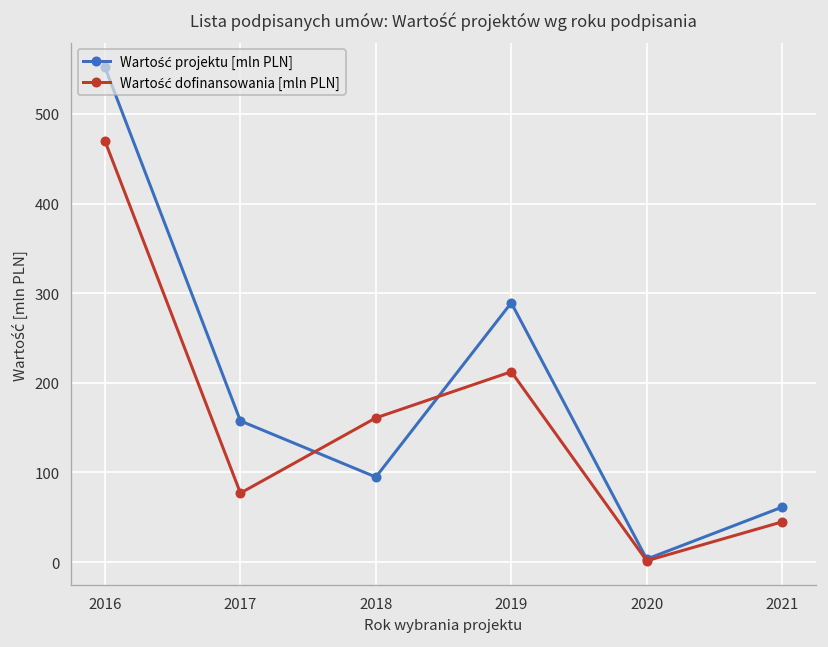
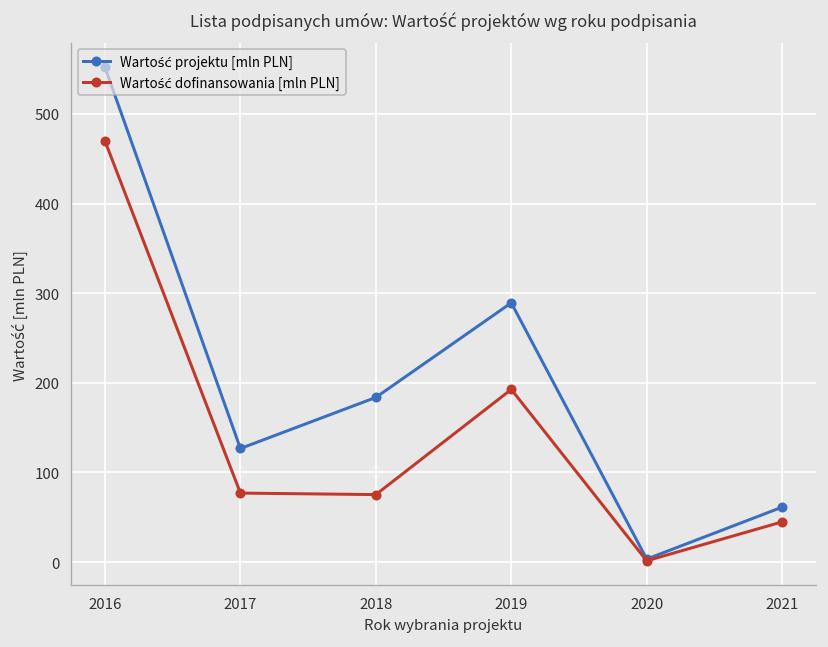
Wartość projektu [mln PLN], 2017: 160 -> 130
Wartość projektu [mln PLN], 2018: 90 -> 180
Wartość dofinansowania [mln PLN], 2018: 160 -> 80
Wartość dofinansowania [mln PLN], 2019: 210 -> 190
